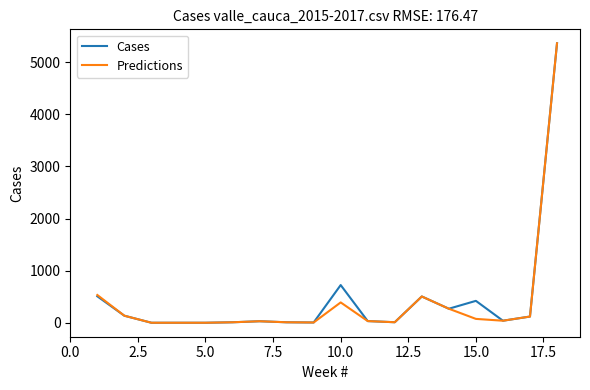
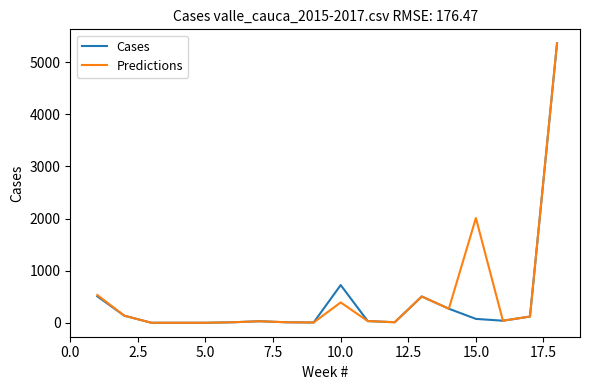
Cases, 15.0: 400 -> 100
Predictions, 15.0: 100 -> 2000
